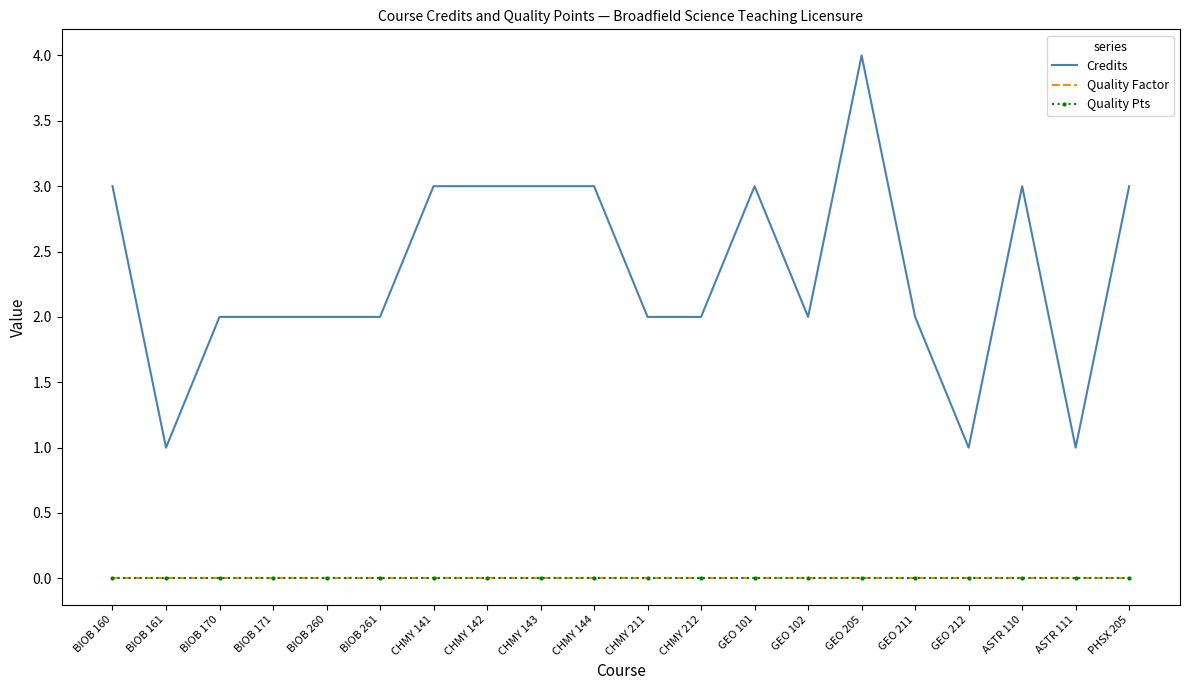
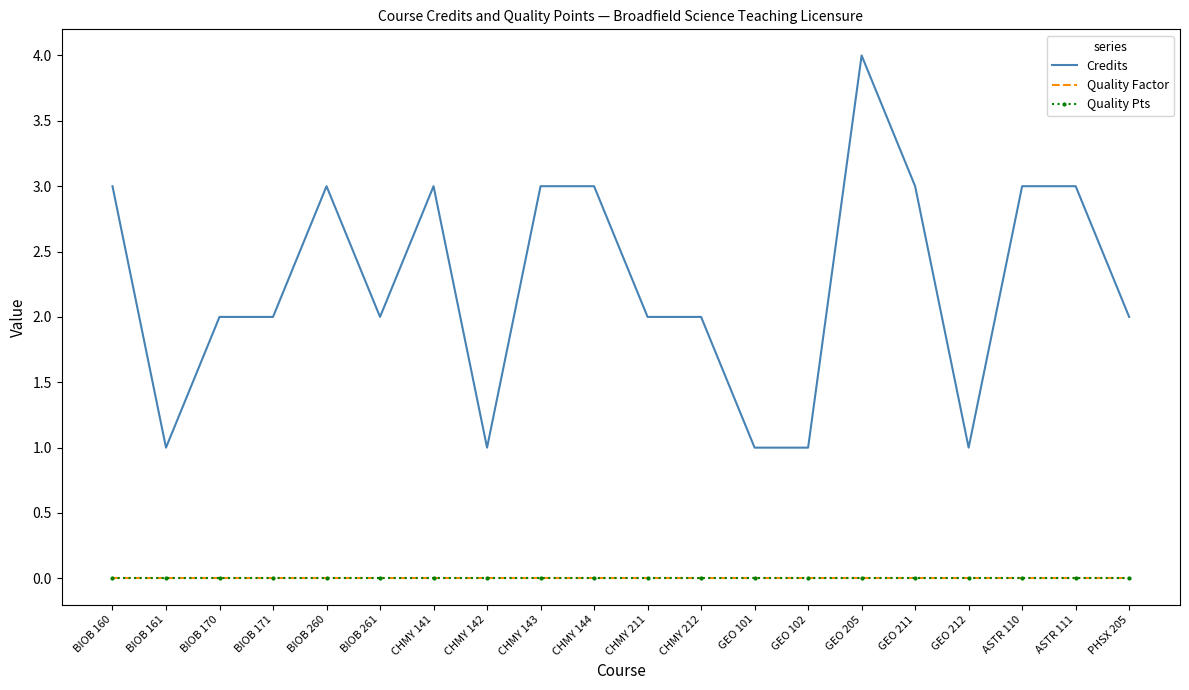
Credits, BIOB 260: 2 -> 3
Credits, CHMY 142: 3 -> 1
Credits, GEO 101: 3 -> 1
Credits, GEO 102: 2 -> 1
Credits, GEO 211: 2 -> 3
Credits, ASTR 111: 1 -> 3
Credits, PHSX 205: 3 -> 2
